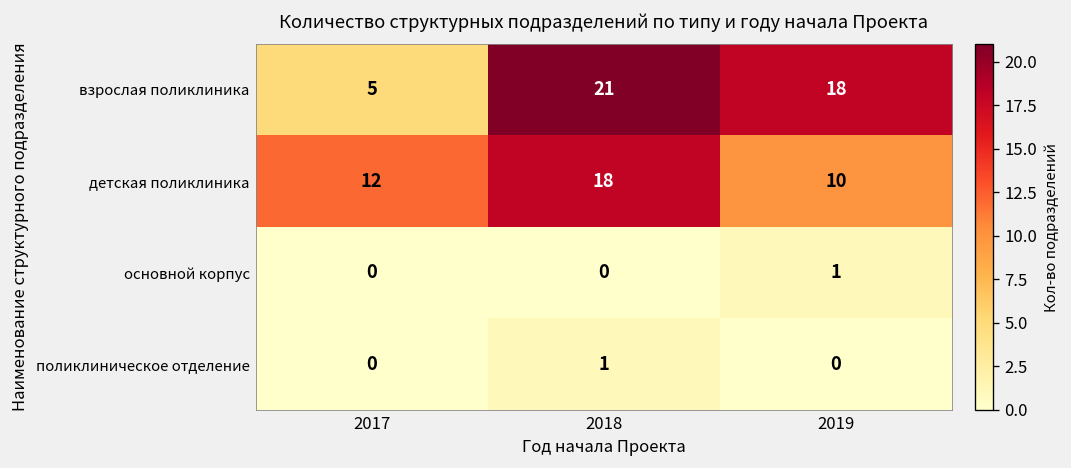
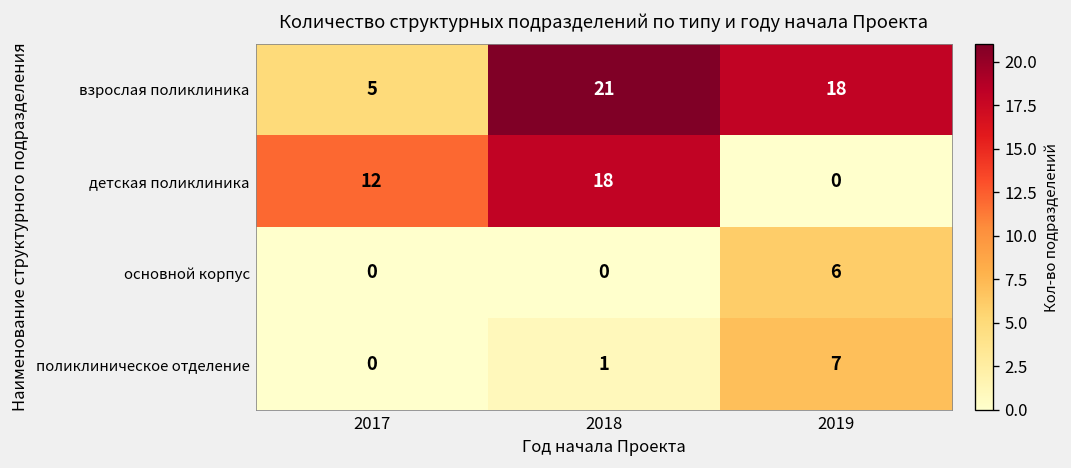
детская поликлиника, 2019: 10 -> 0
основной корпус, 2019: 1 -> 6
поликлиническое отделение, 2019: 0 -> 7
